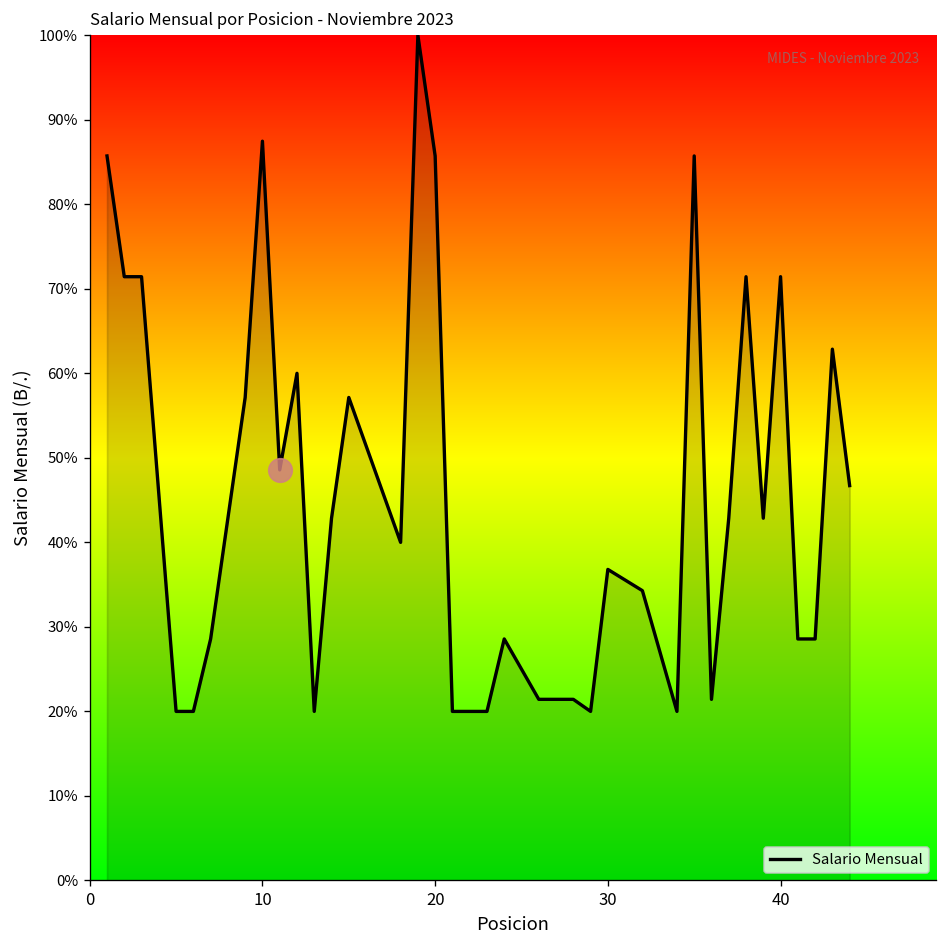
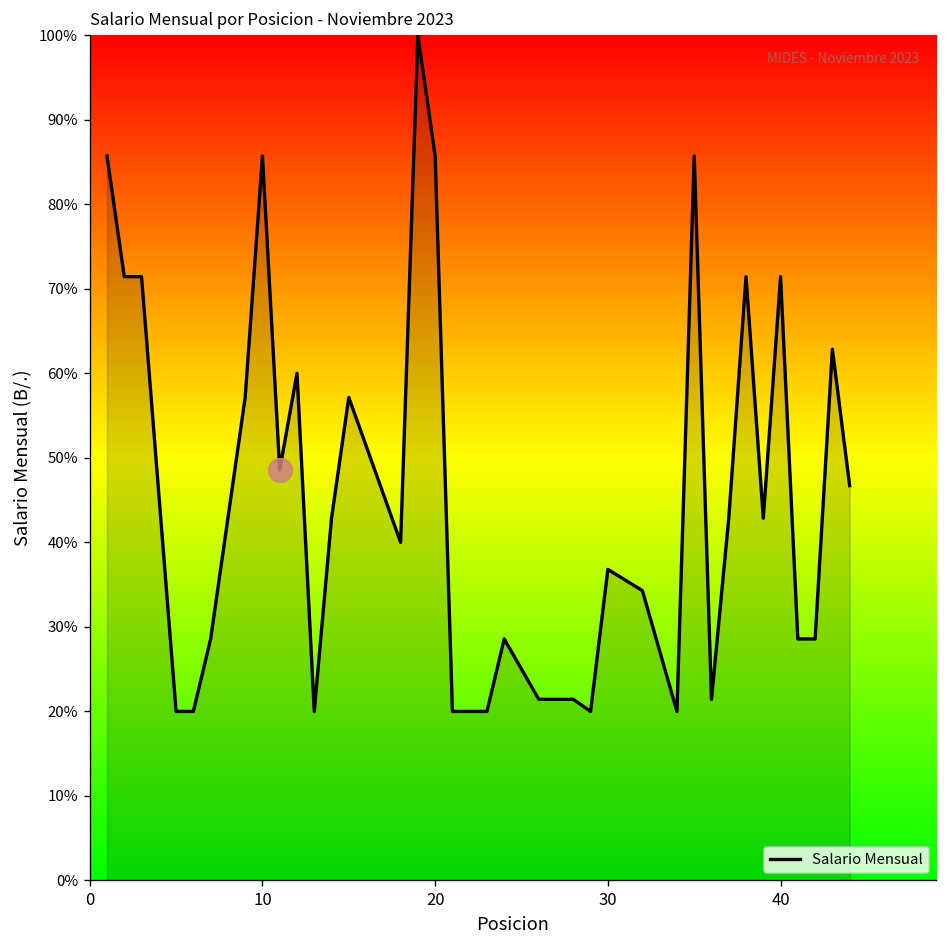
Salario Mensual, 10: 87% -> 86%
